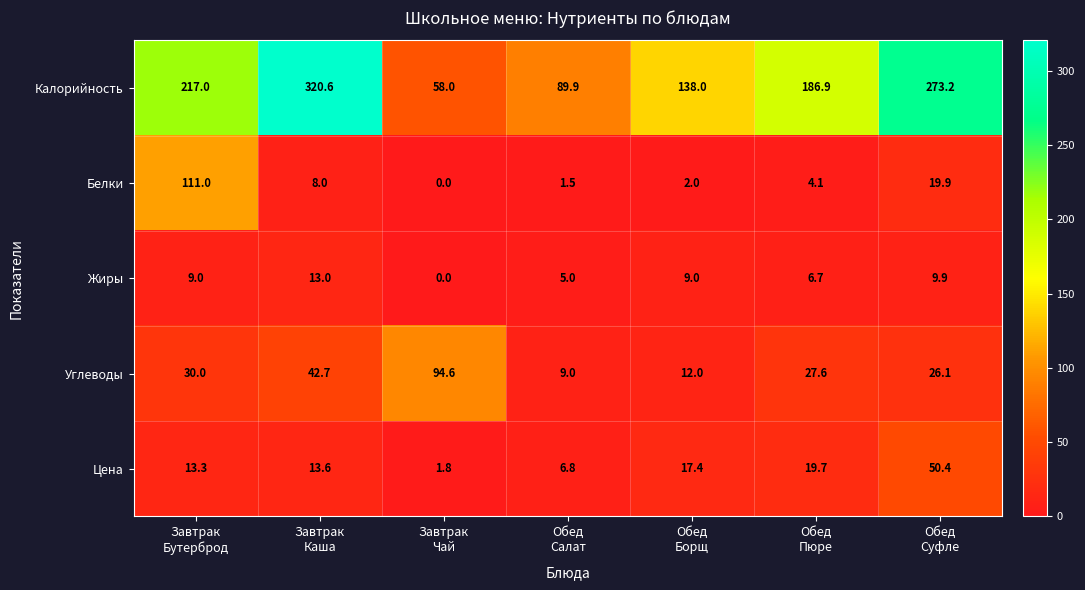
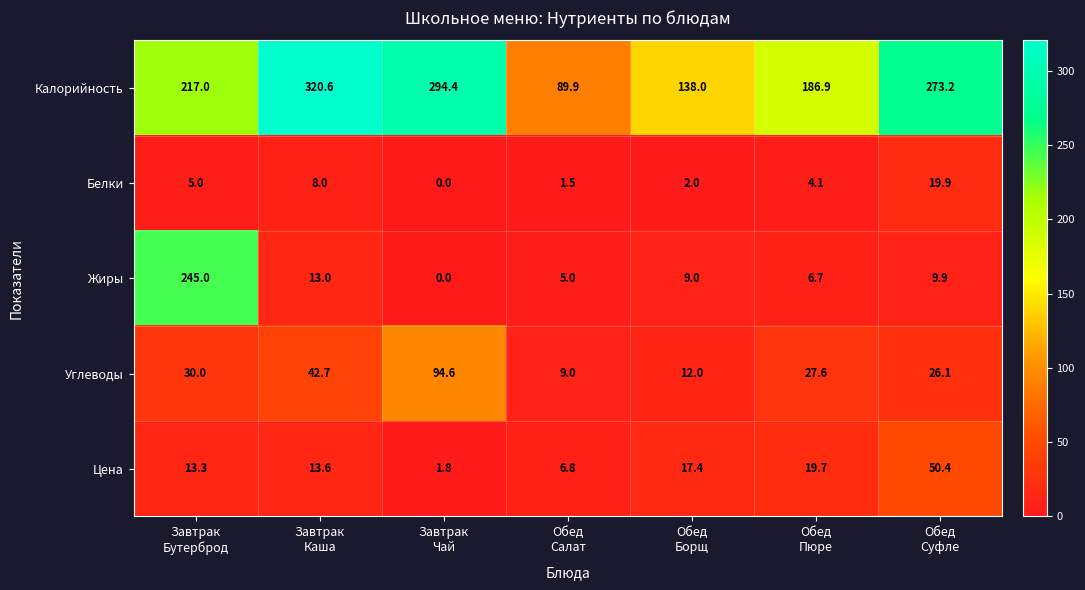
Калорийность, Завтрак Чай: 58.0 -> 294.4
Белки, Завтрак Бутерброд: 111.0 -> 5.0
Жиры, Завтрак Бутерброд: 9.0 -> 245.0
